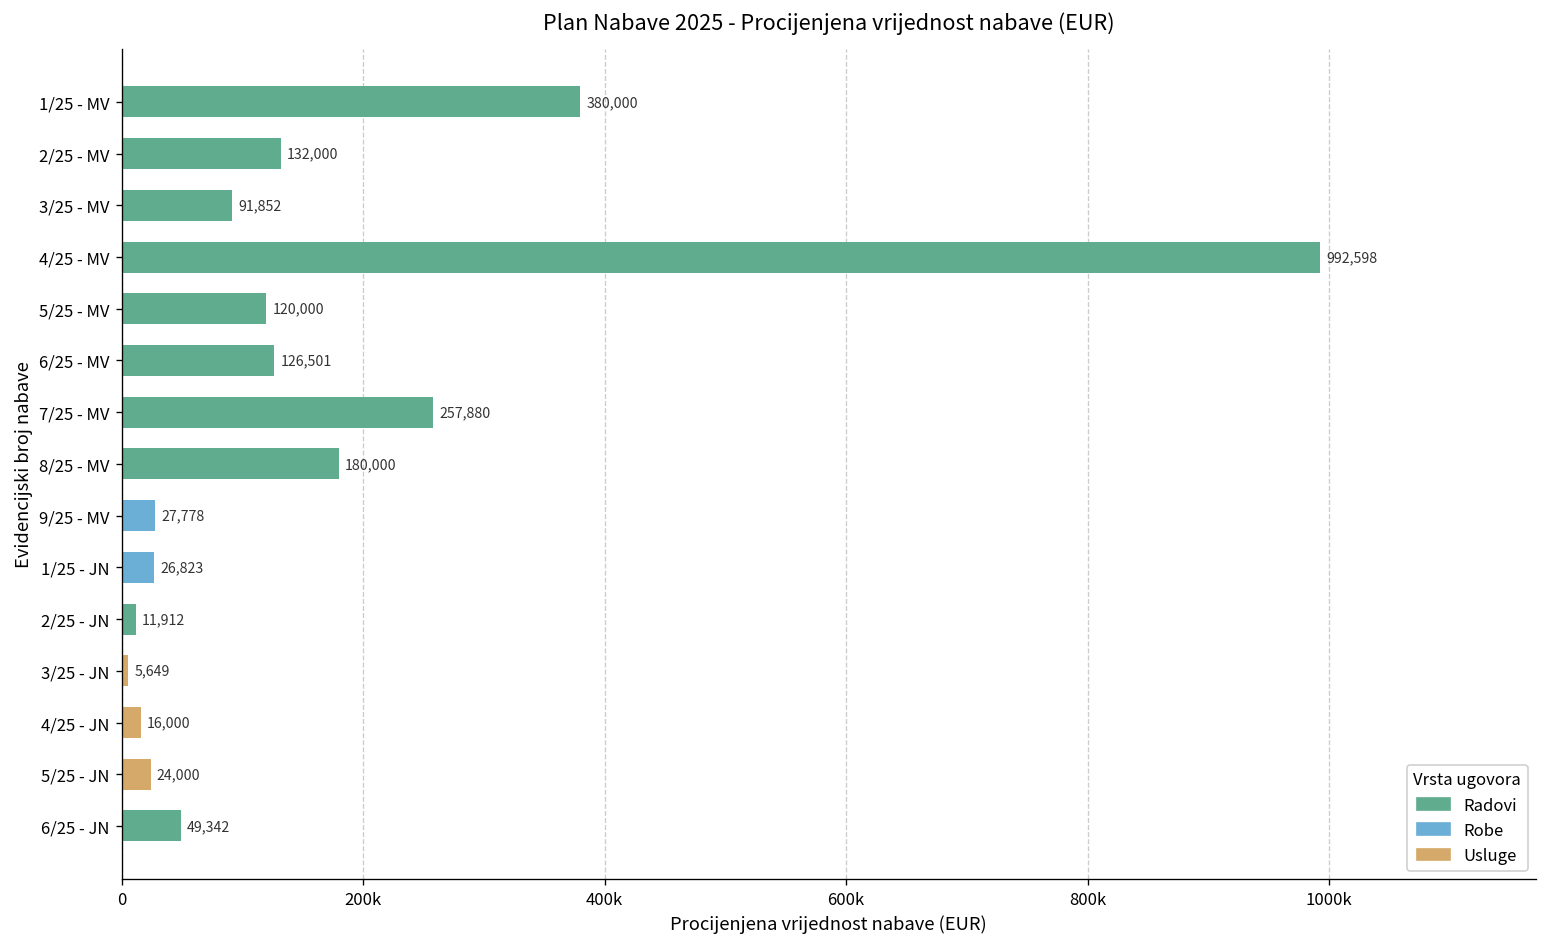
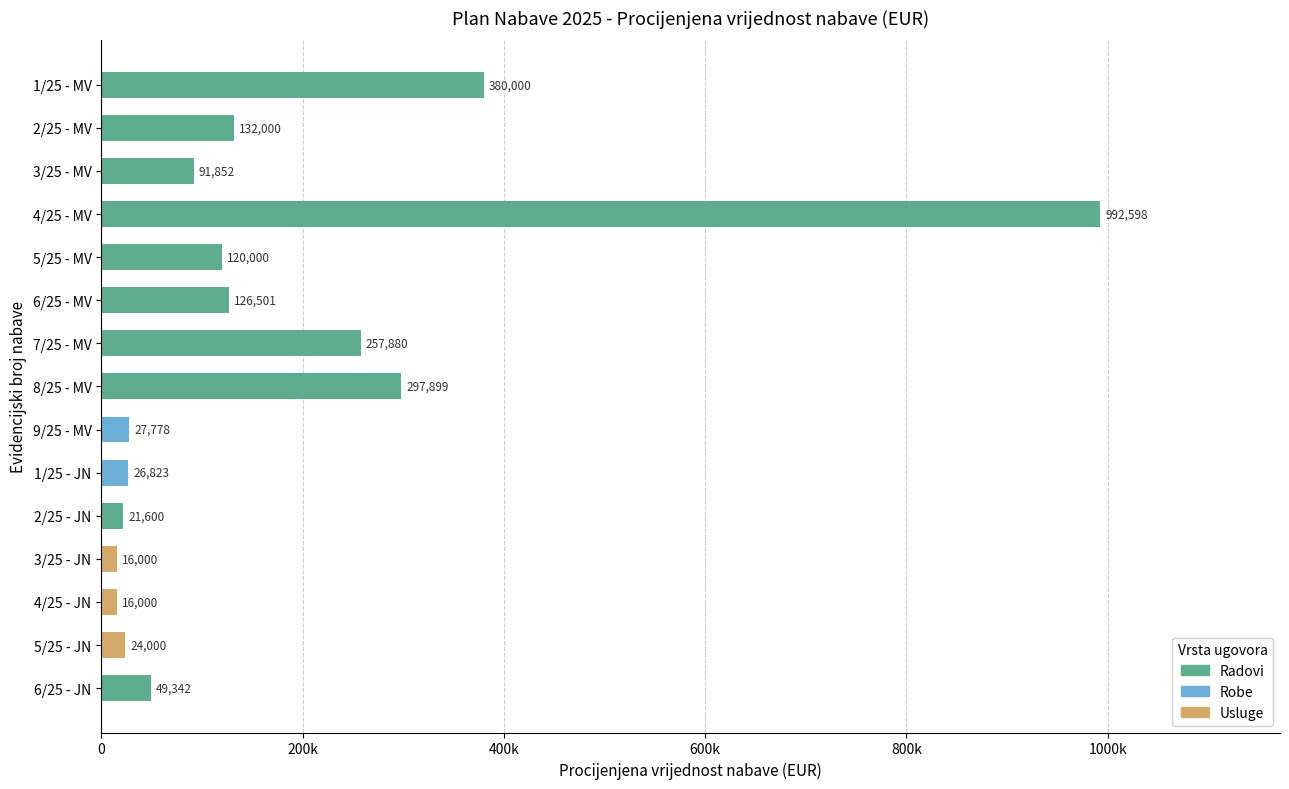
Radovi, 8/25 - MV: 180,000 -> 297,899
Radovi, 2/25 - JN: 11,912 -> 21,600
Usluge, 3/25 - JN: 5,649 -> 16,000
